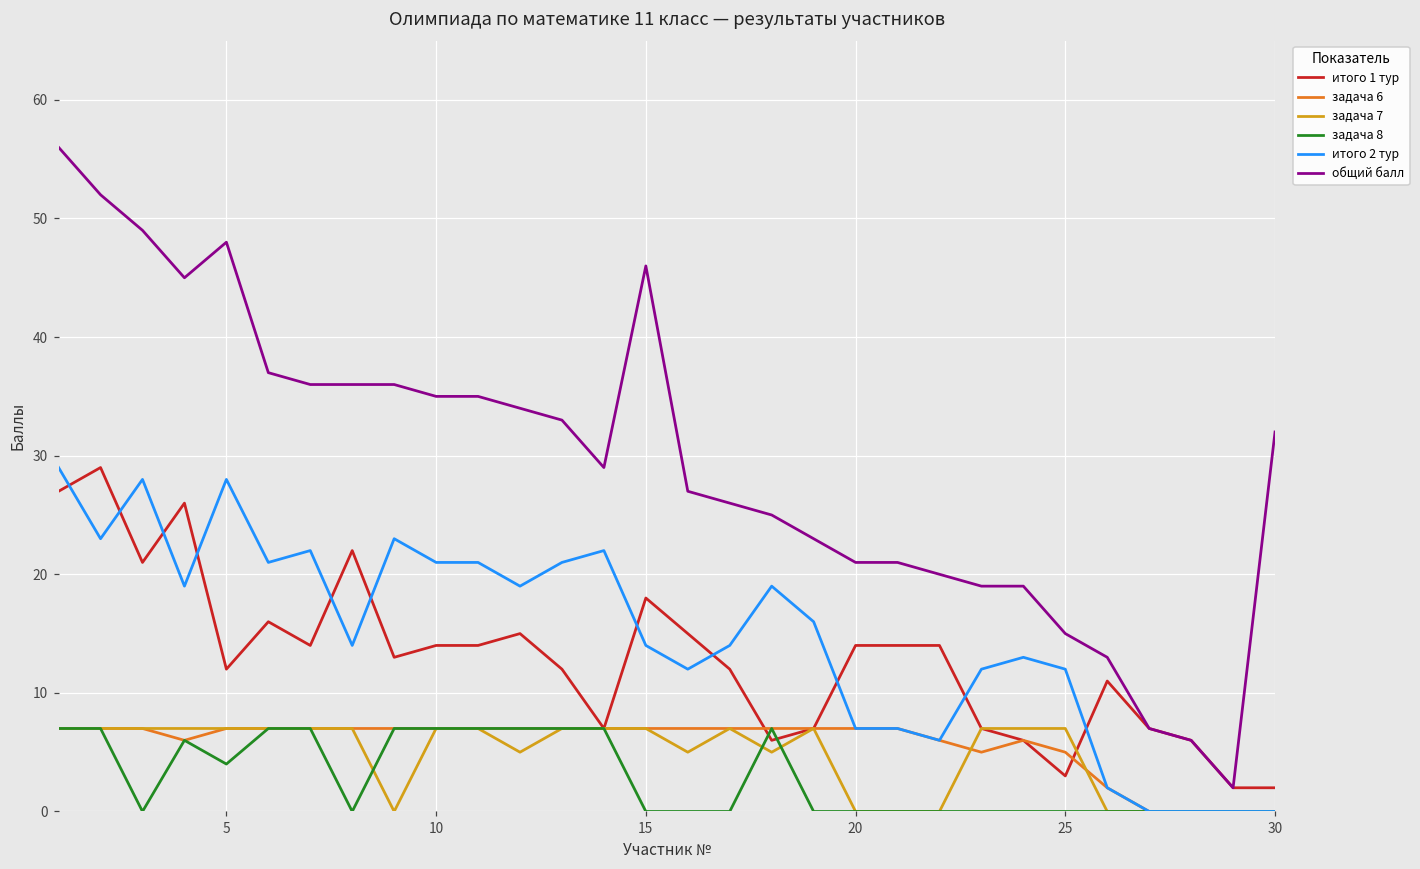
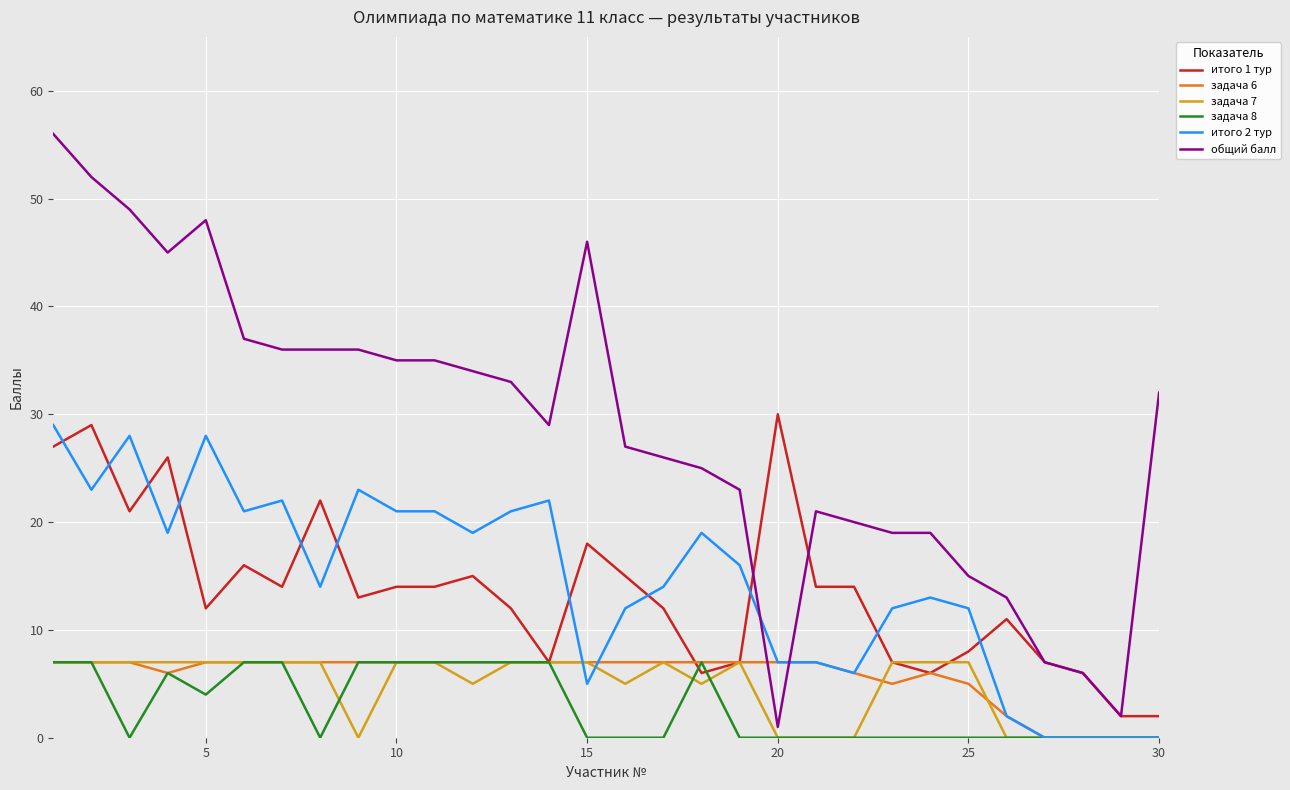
итого 2 тур, 15: 14 -> 5
итого 1 тур, 20: 14 -> 30
общий балл, 20: 21 -> 1
итого 1 тур, 25: 3 -> 8
